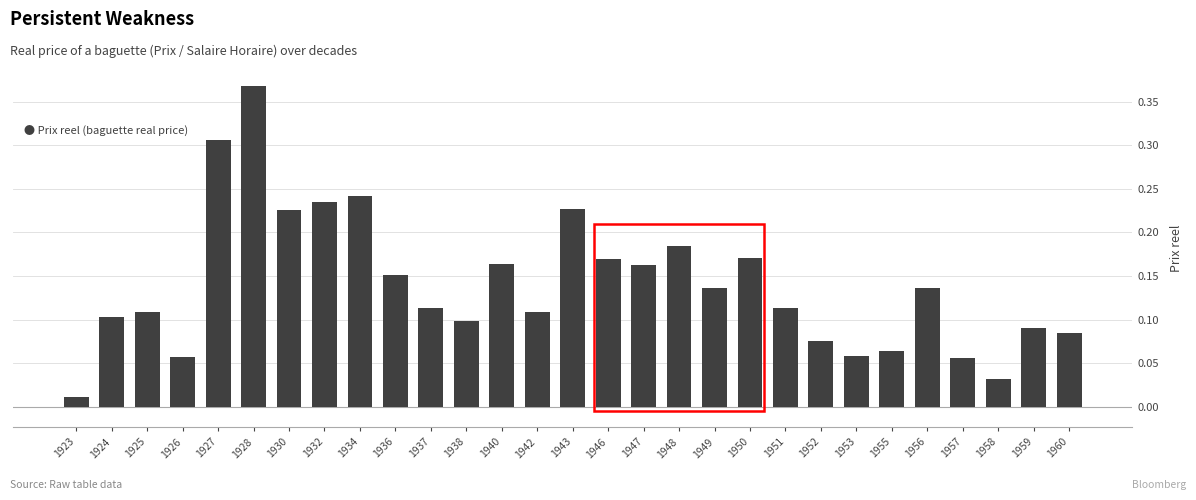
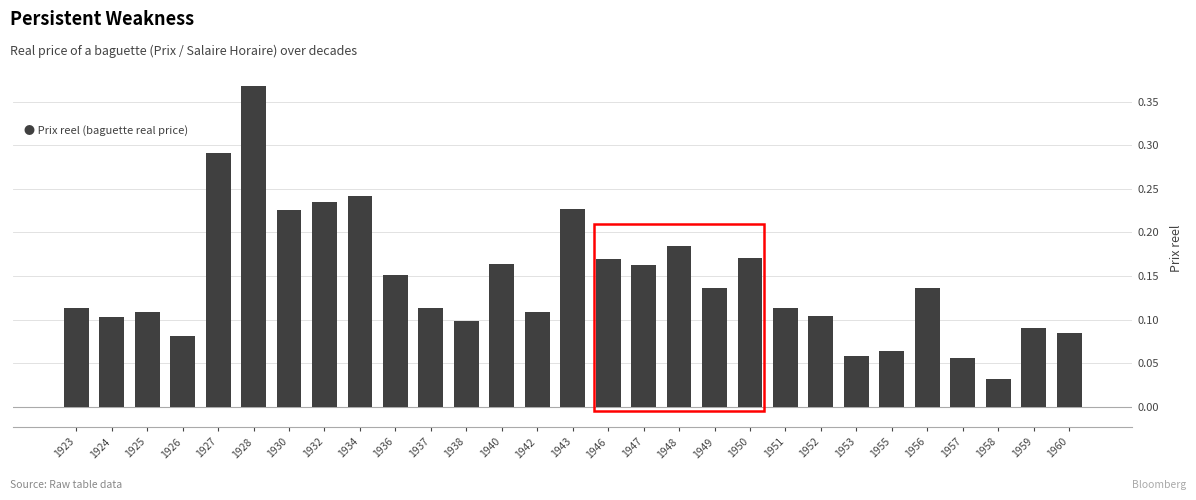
1923: 0.01 -> 0.11
1926: 0.06 -> 0.08
1927: 0.31 -> 0.29
1952: 0.08 -> 0.10
